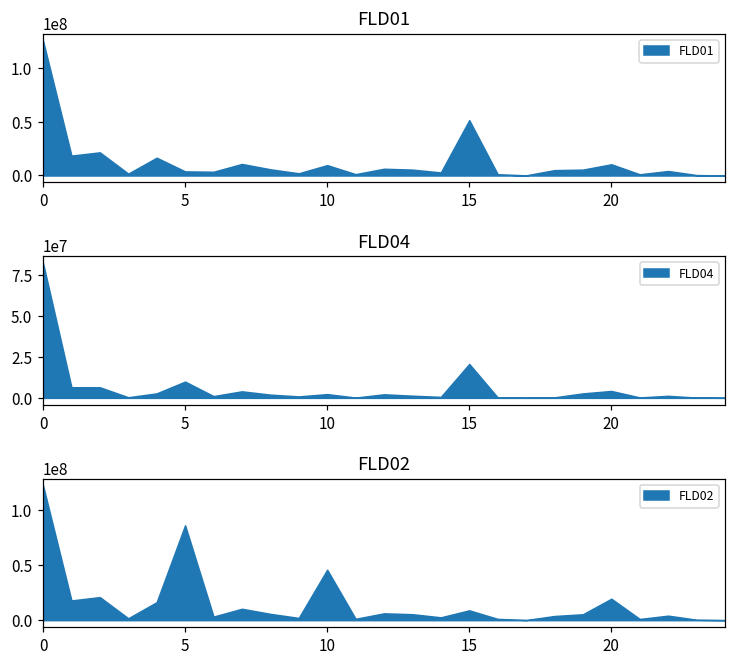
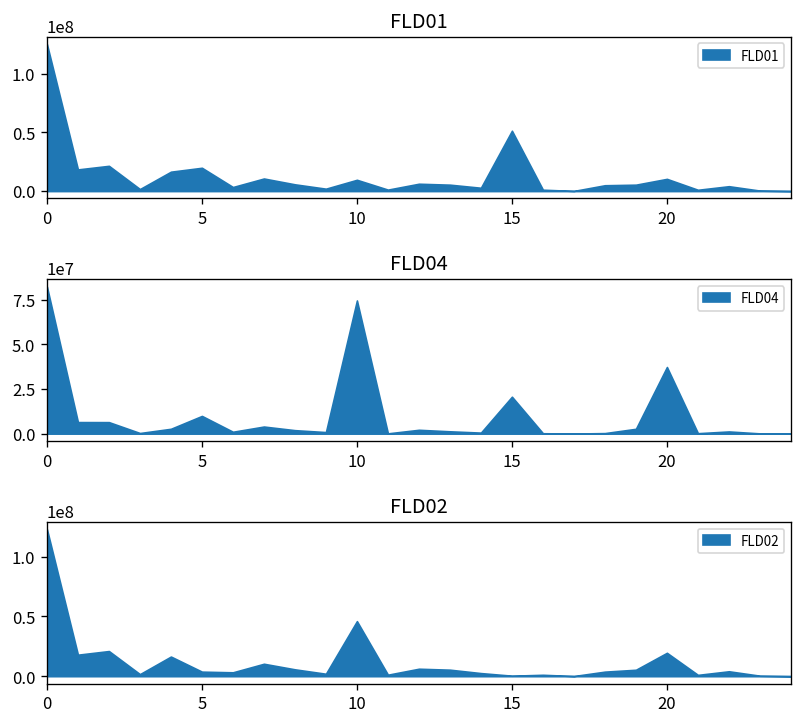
FLD01, 5: 0 -> 20000000
FLD04, 10: 2000000 -> 75000000
FLD04, 20: 4000000 -> 37000000
FLD02, 5: 90000000 -> 0
FLD02, 15: 10000000 -> 0
